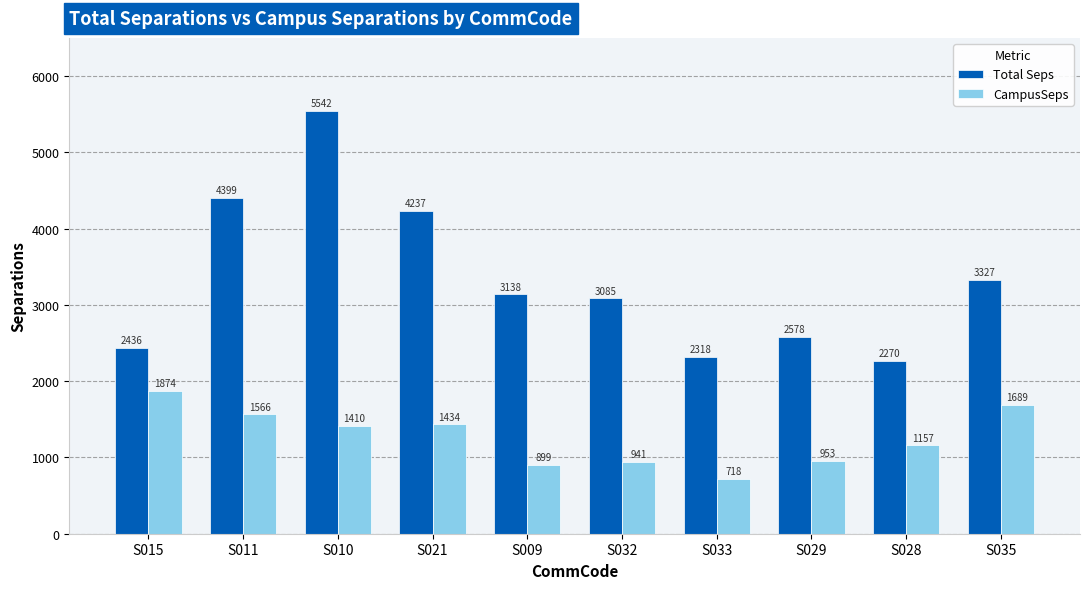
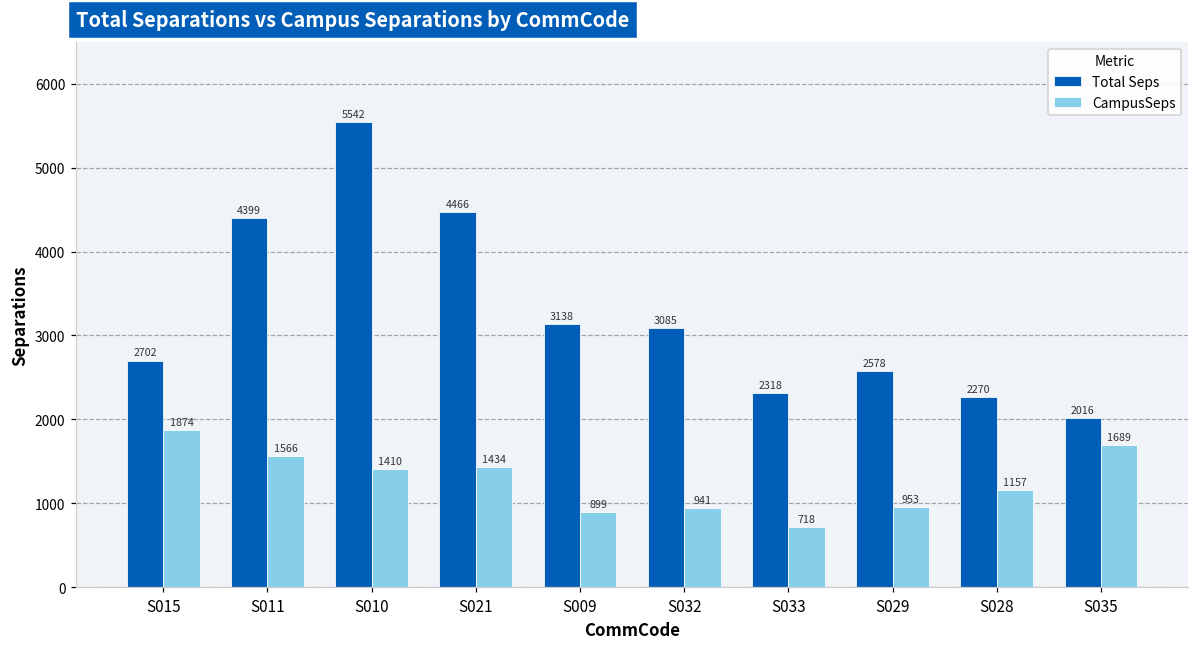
Total Seps, S015: 2436 -> 2702
Total Seps, S021: 4237 -> 4466
Total Seps, S035: 3327 -> 2016
